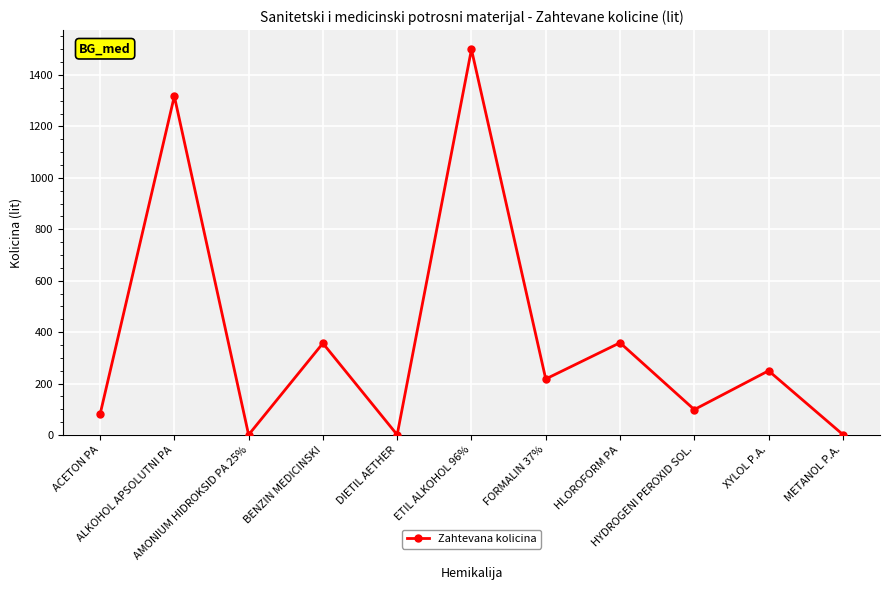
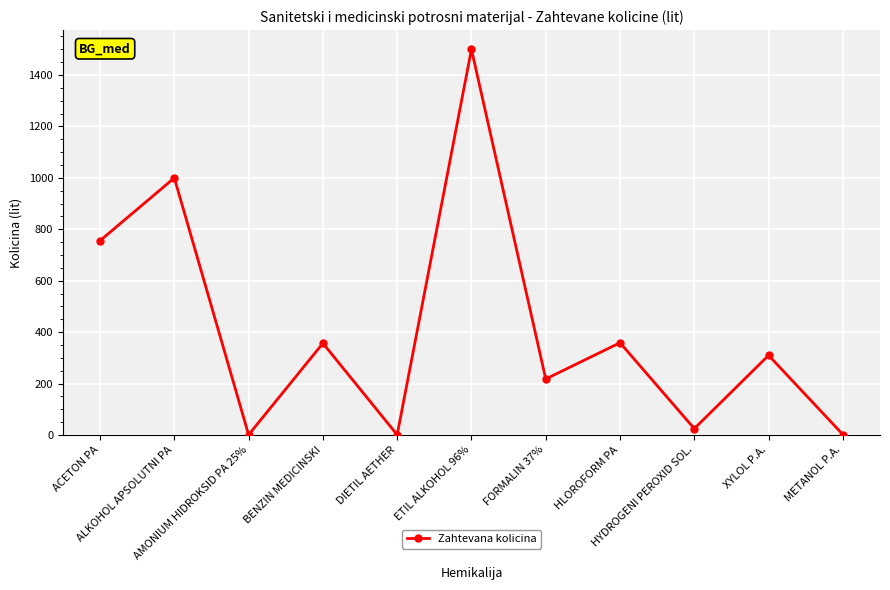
ACETON PA: 80 -> 760
ALKOHOL APSOLUTNI PA: 1320 -> 1000
HYDROGENI PEROXID SOL.: 100 -> 30
XYLOL P.A.: 250 -> 310
